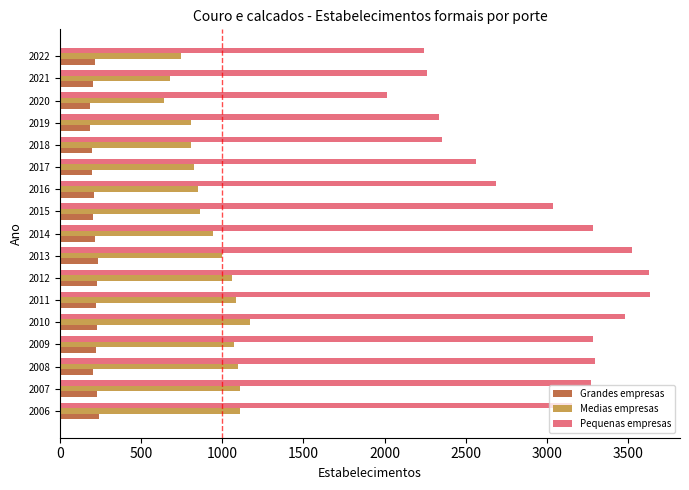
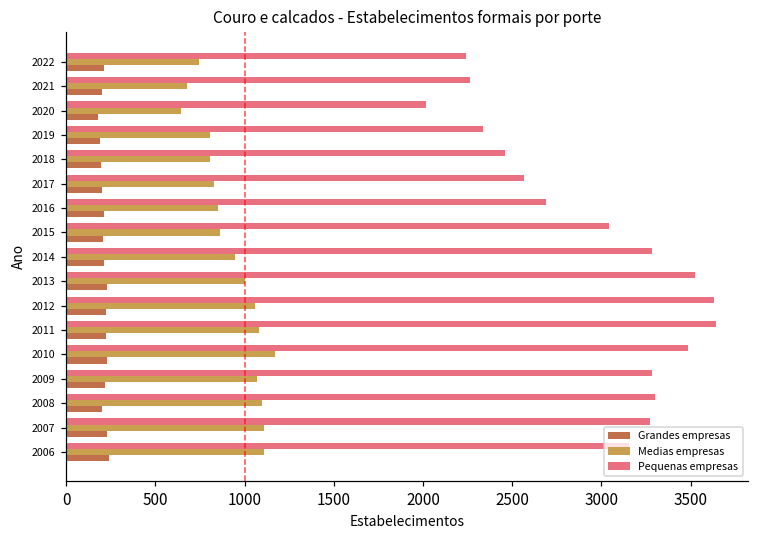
Pequenas empresas, 2018: 2360 -> 2460
